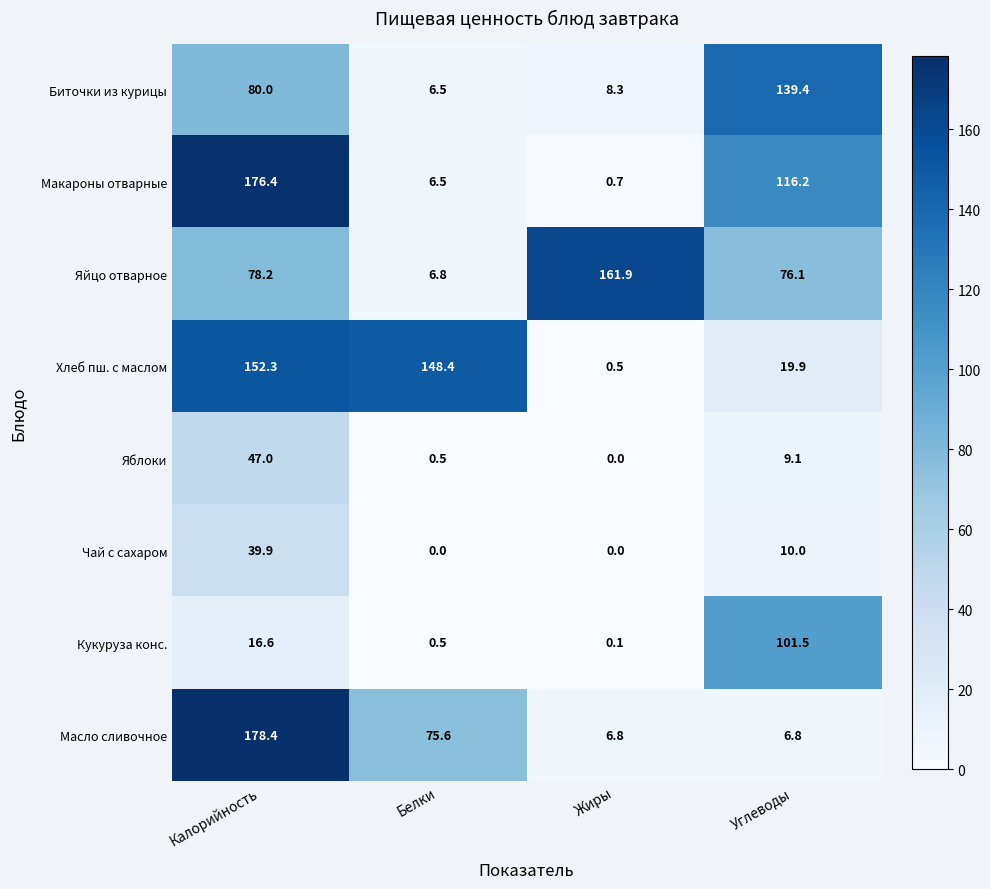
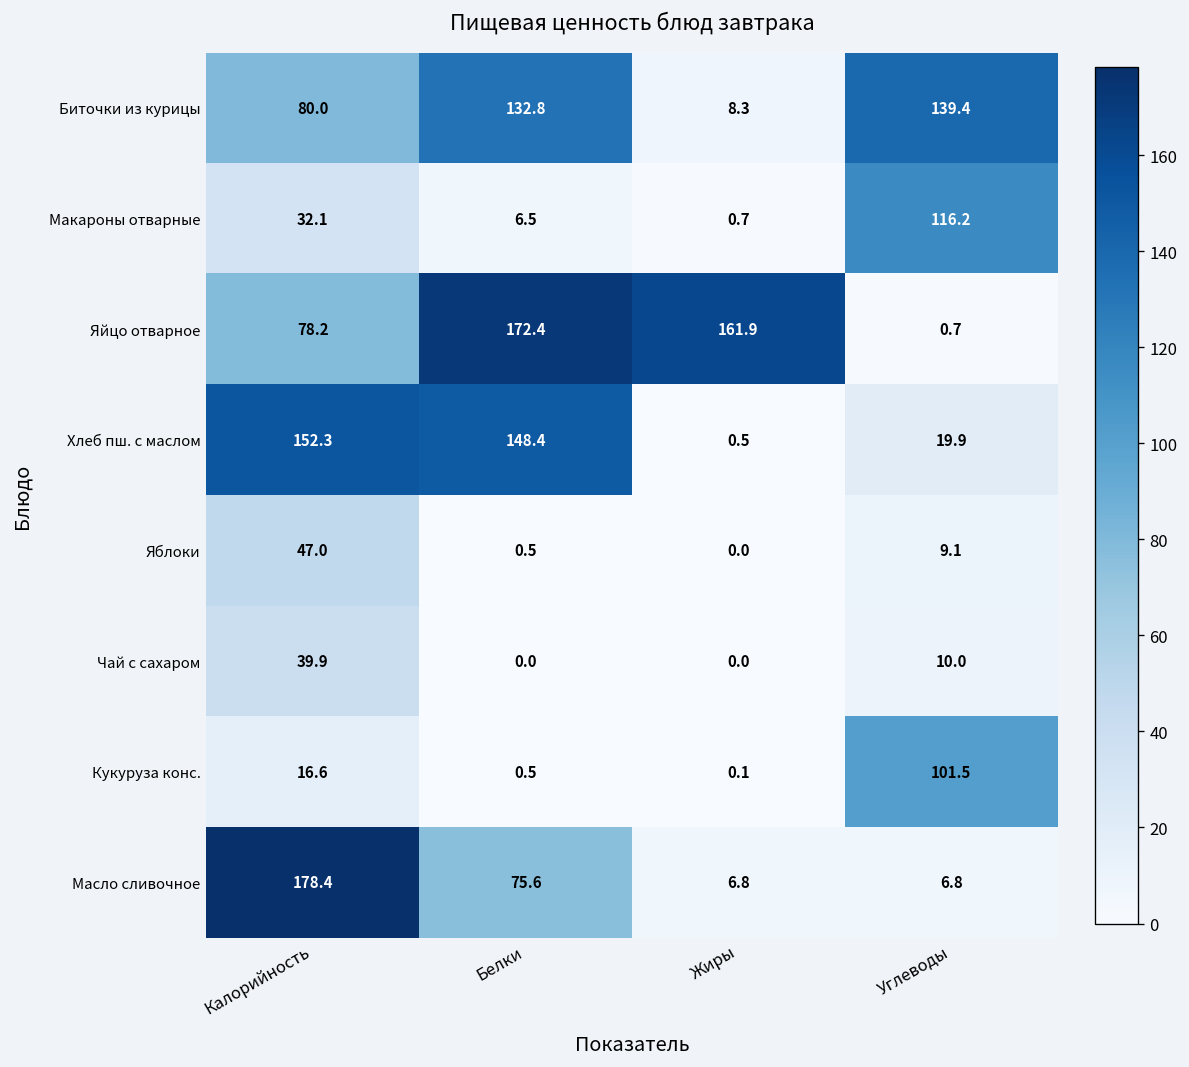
Биточки из курицы, Белки: 6.5 -> 132.8
Макароны отварные, Калорийность: 176.4 -> 32.1
Яйцо отварное, Белки: 6.8 -> 172.4
Яйцо отварное, Углеводы: 76.1 -> 0.7
